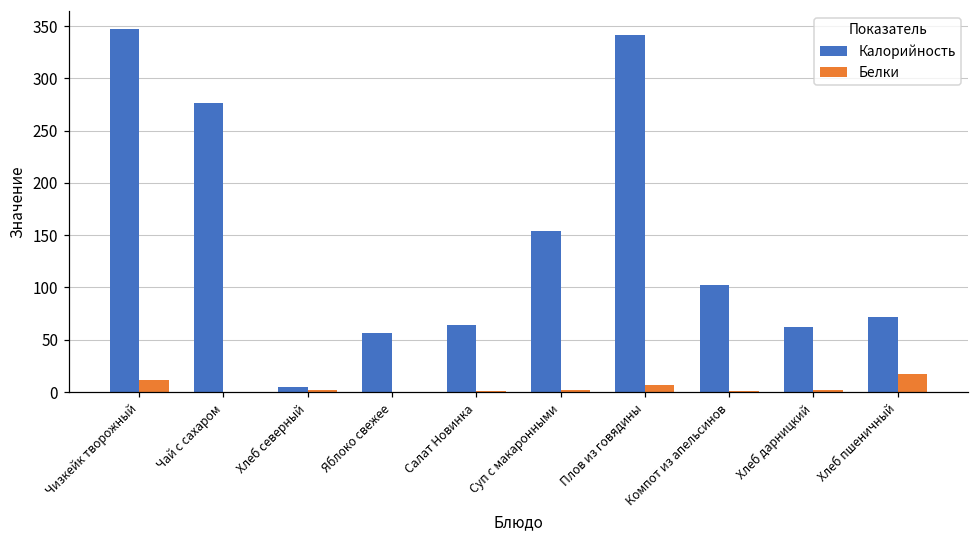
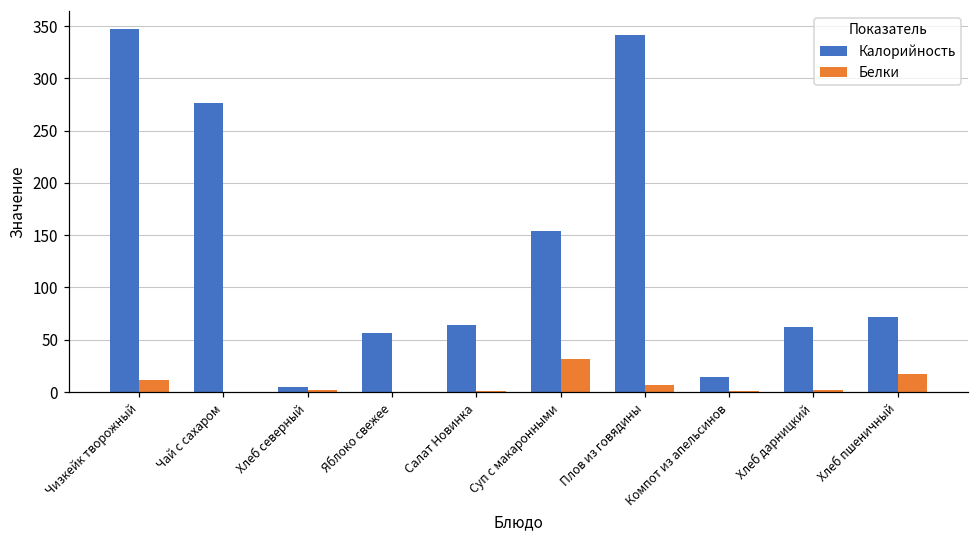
Белки, Суп с макаронными: 0 -> 30
Калорийность, Компот из апельсинов: 100 -> 10
